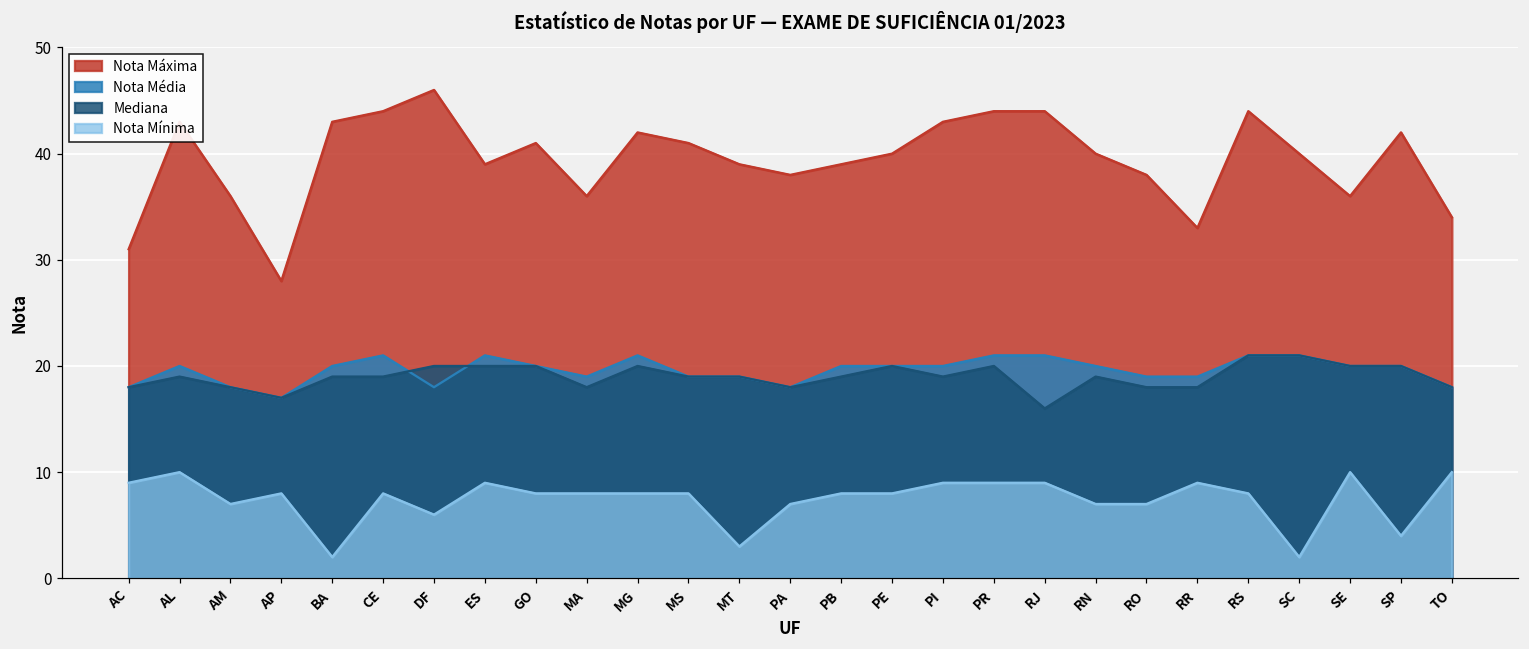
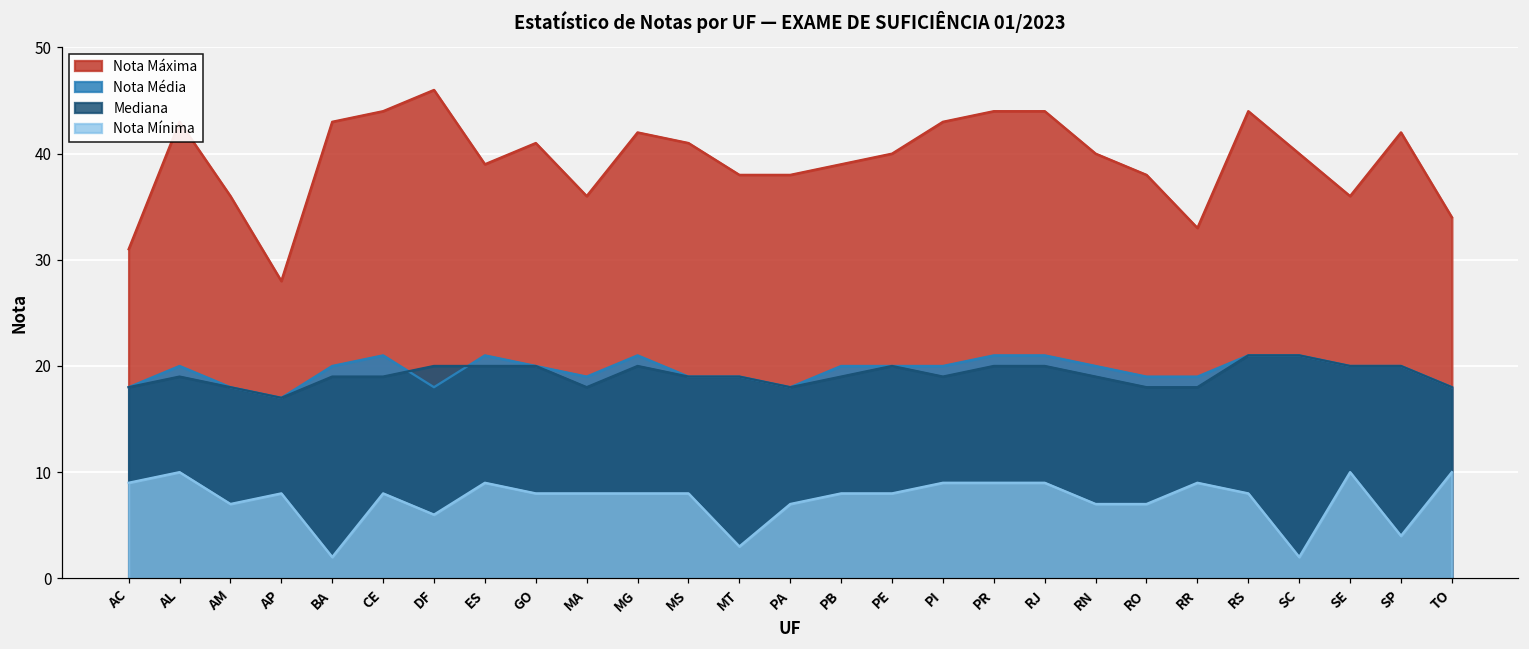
Nota Máxima, MT: 39 -> 38
Mediana, RJ: 16 -> 20
